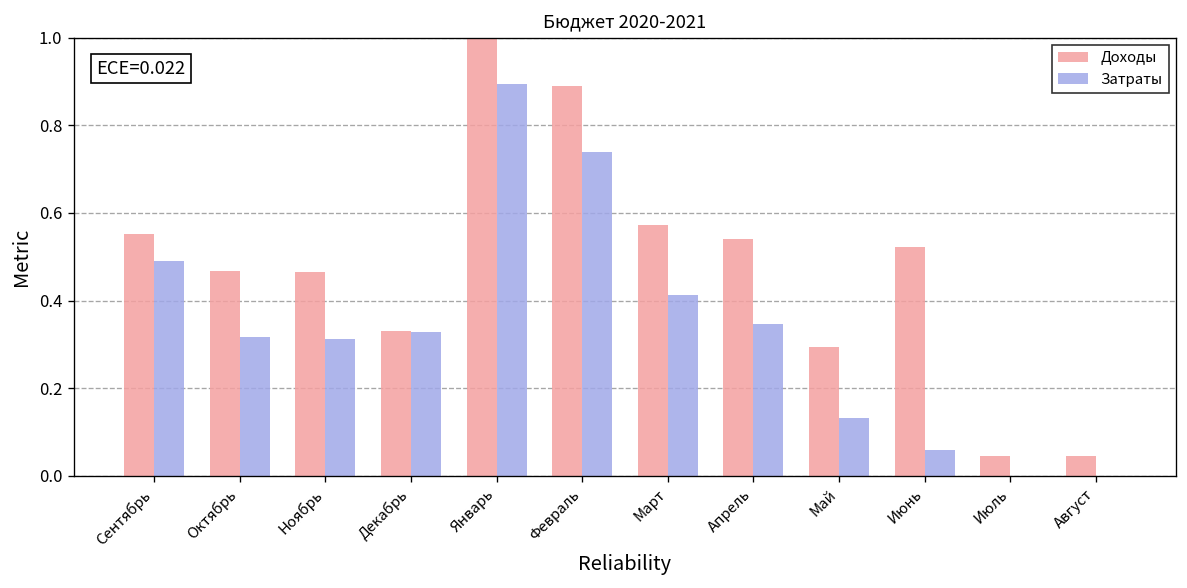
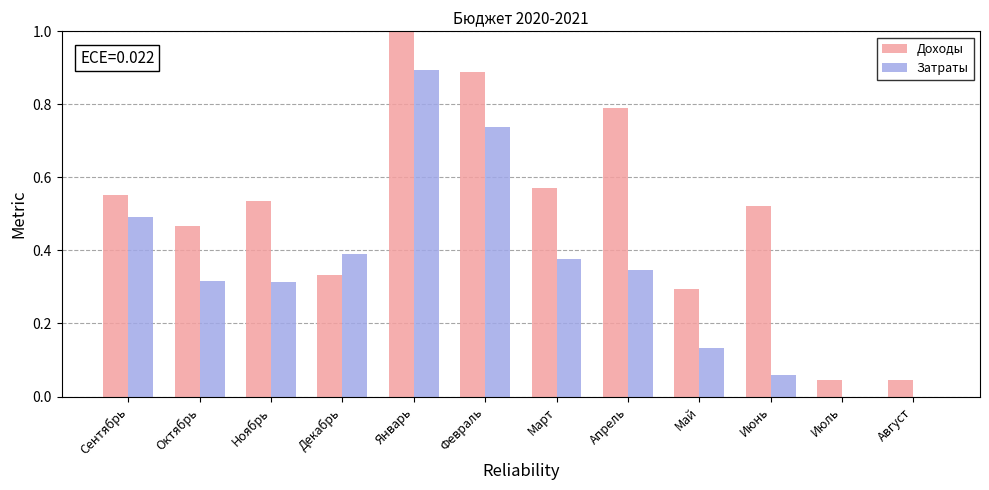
Доходы, Ноябрь: 0.46 -> 0.54
Затраты, Декабрь: 0.33 -> 0.39
Затраты, Март: 0.41 -> 0.38
Доходы, Апрель: 0.54 -> 0.79
